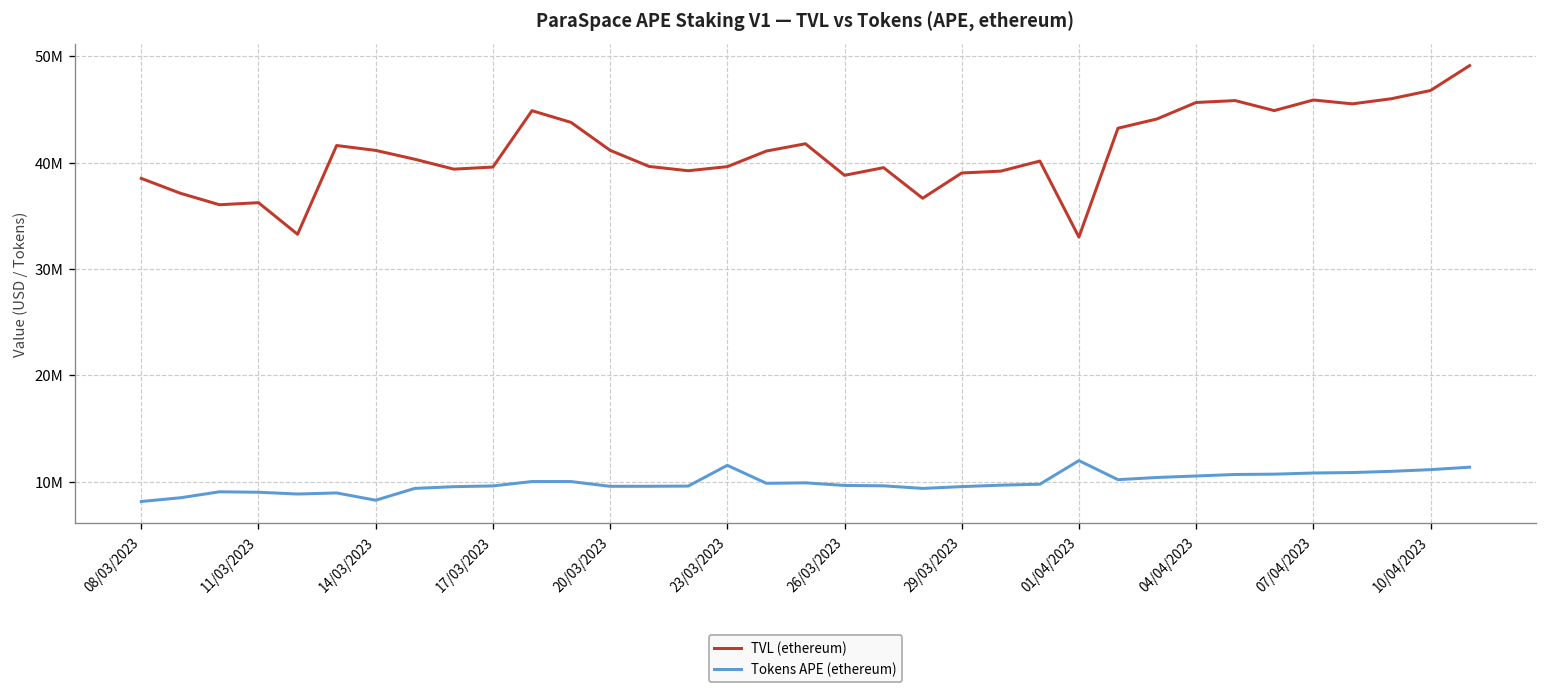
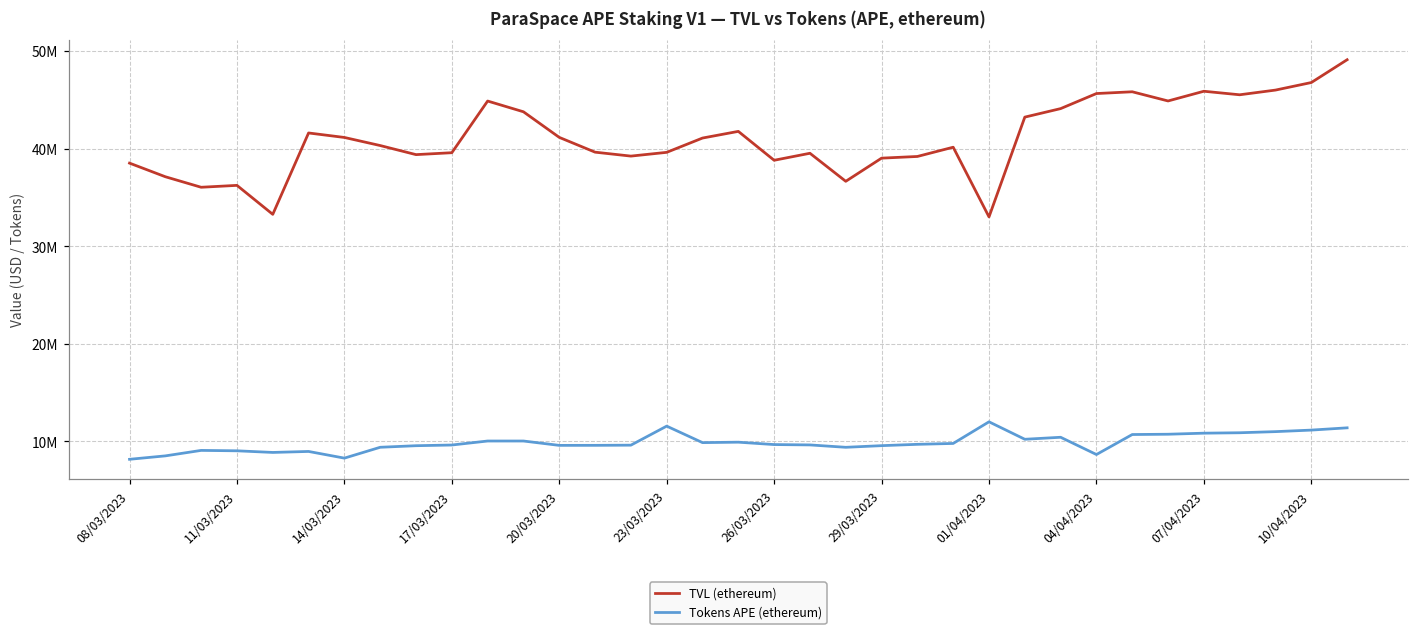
Tokens APE (ethereum), 04/04/2023: 11000000 -> 9000000
